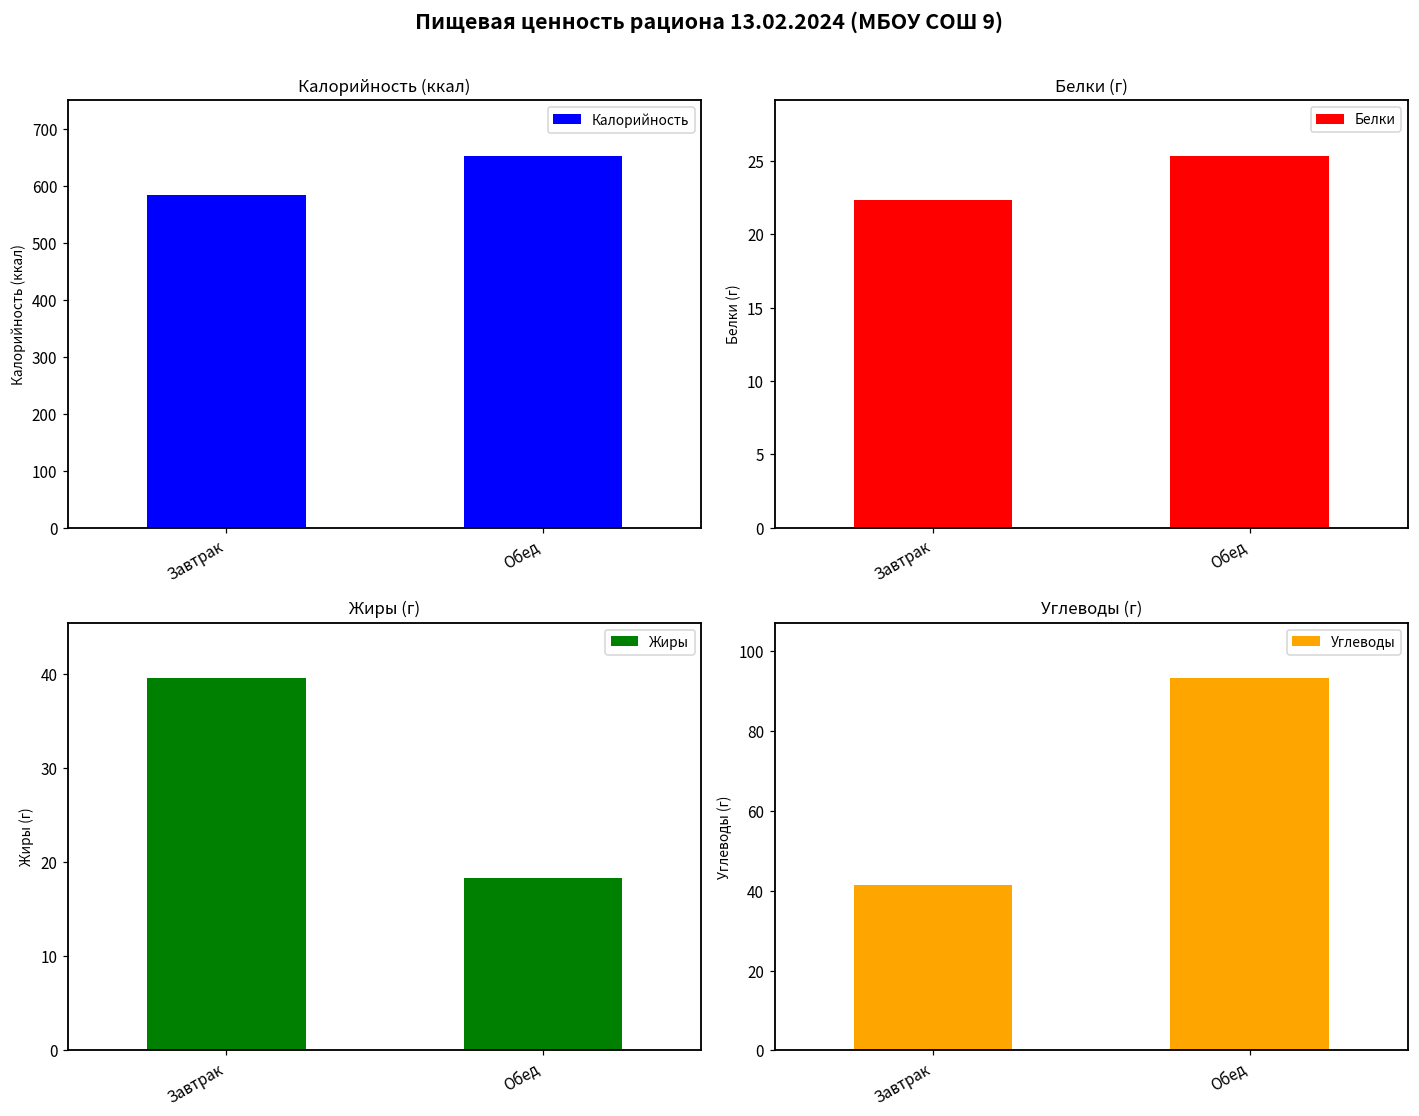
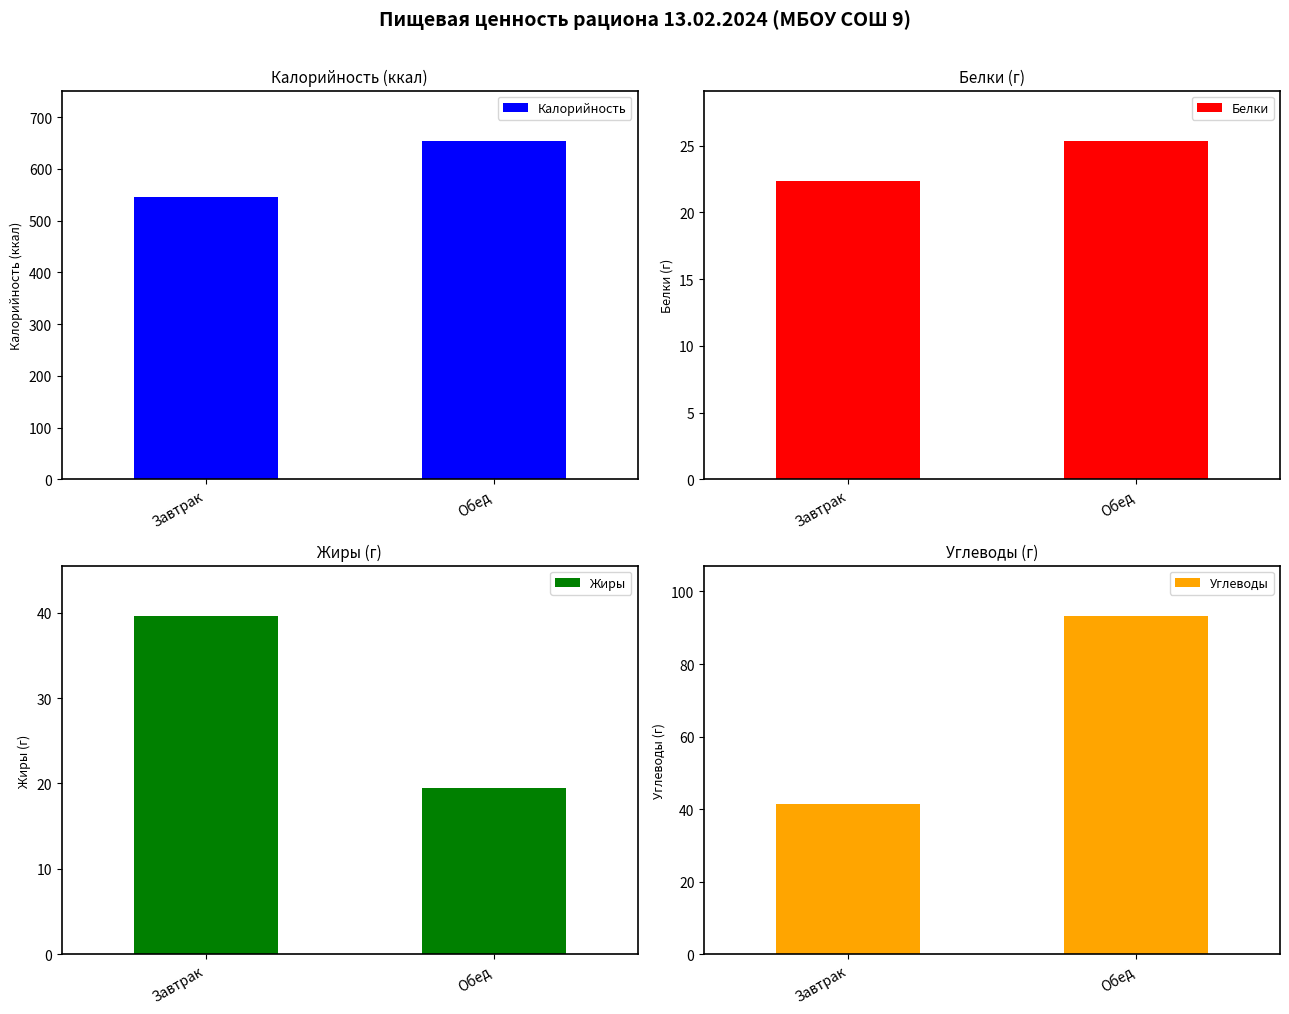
Калорийность (ккал), Завтрак: 590 -> 550
Жиры (г), Обед: 18 -> 19
